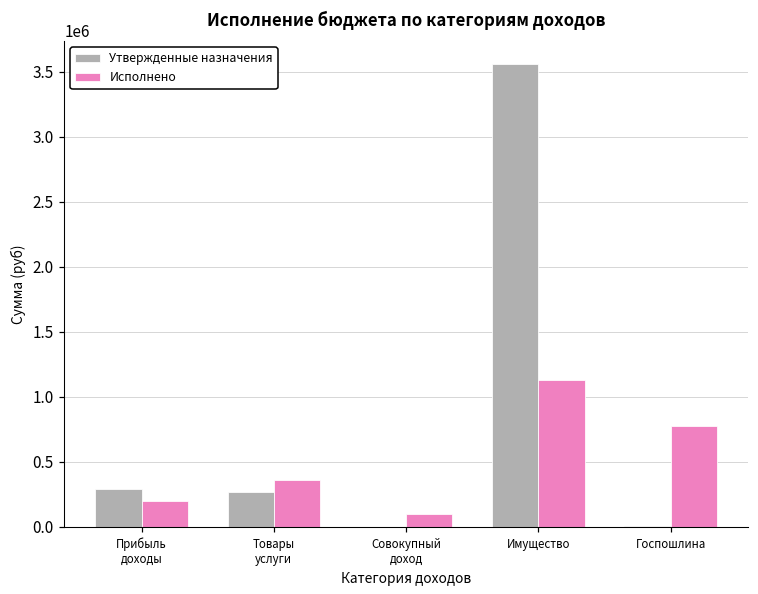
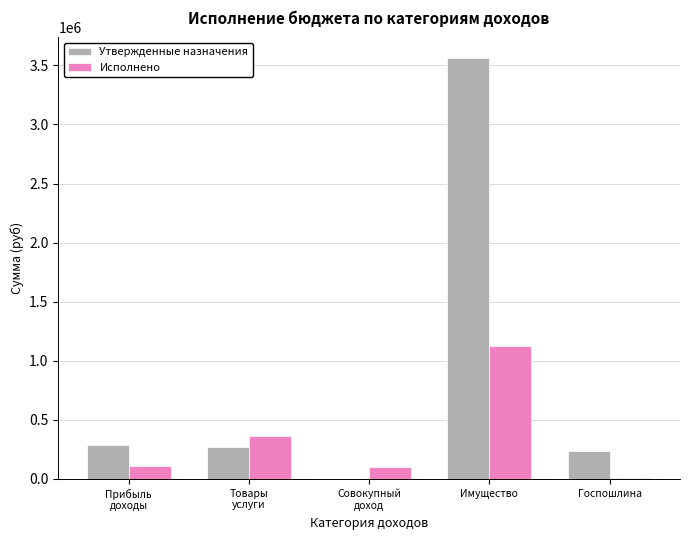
Исполнено, Прибыль доходы: 200000 -> 110000
Утвержденные назначения, Госпошлина: 10000 -> 230000
Исполнено, Госпошлина: 780000 -> 0
